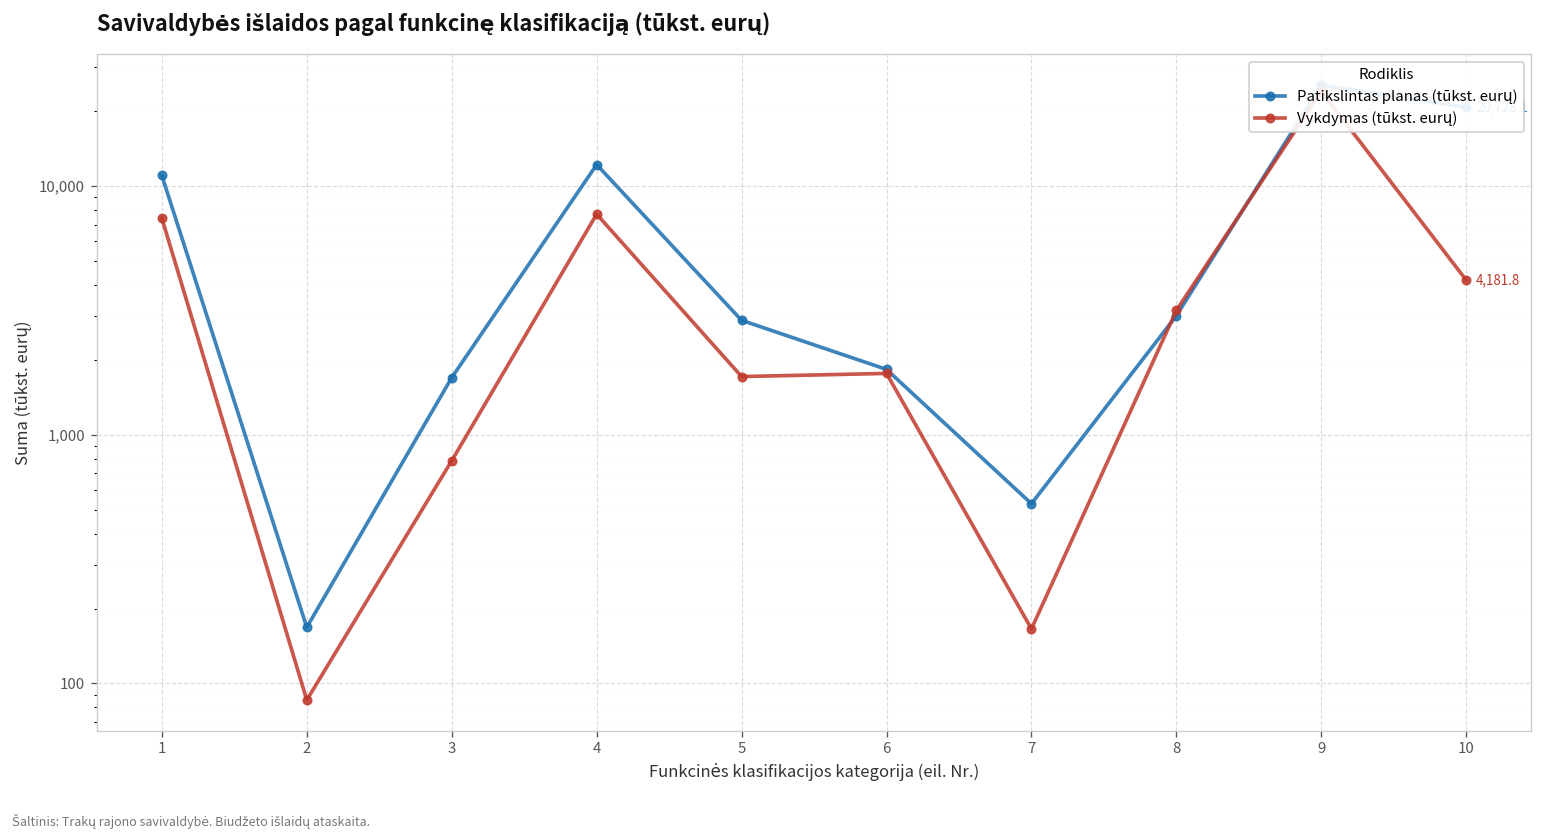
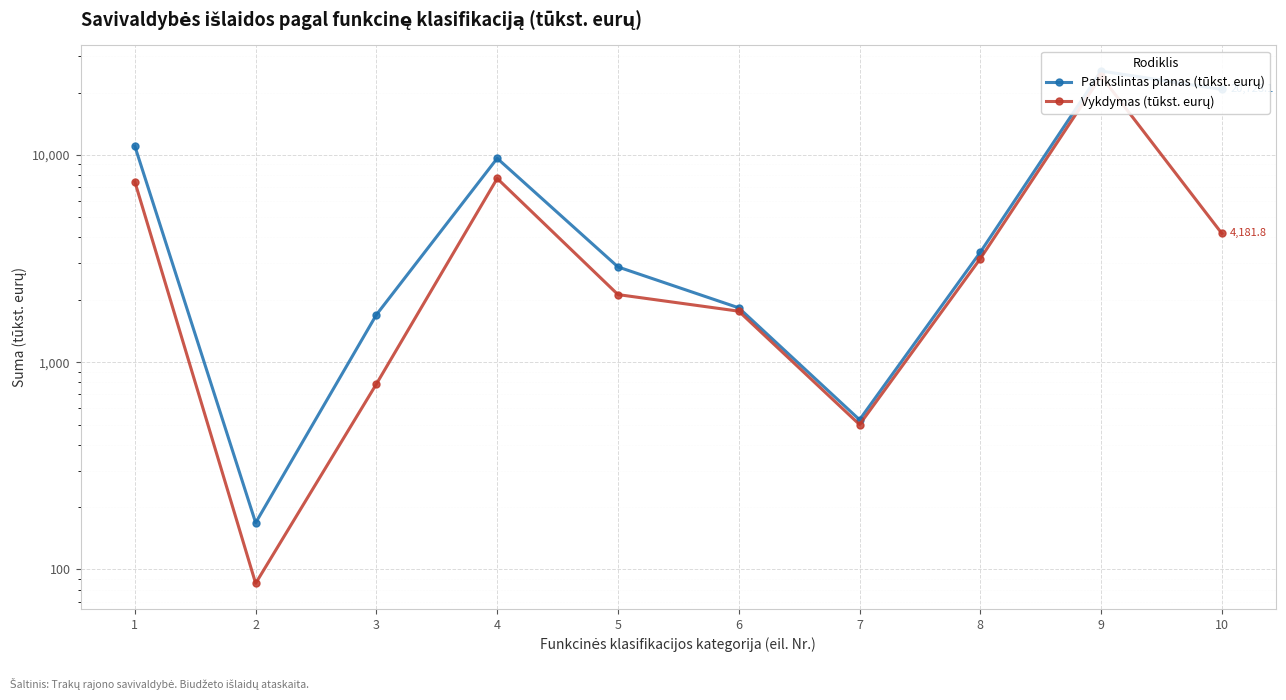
Patikslintas planas (tūkst. eurų), 4: 12,000 -> 10,000
Vykdymas (tūkst. eurų), 5: 1,700 -> 2,100
Vykdymas (tūkst. eurų), 7: 170 -> 500
Patikslintas planas (tūkst. eurų), 8: 3,000 -> 3,400
